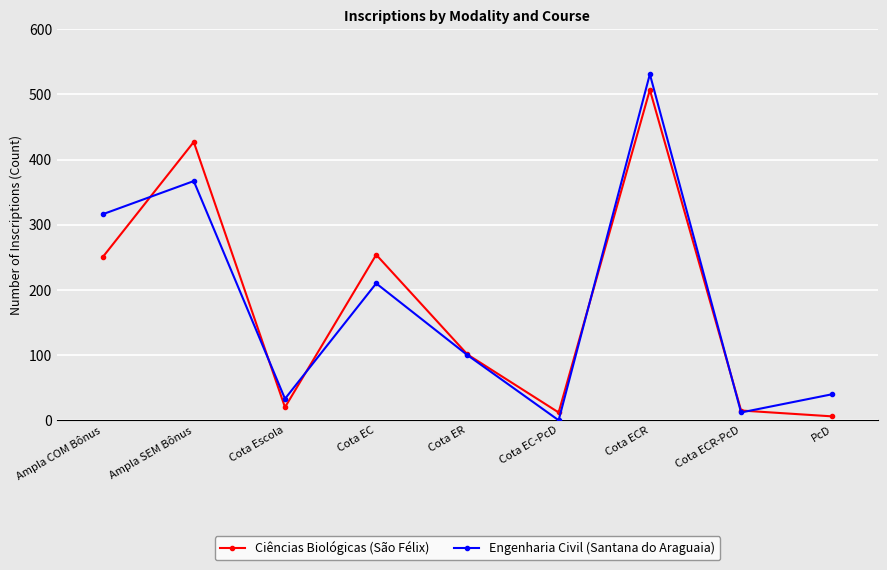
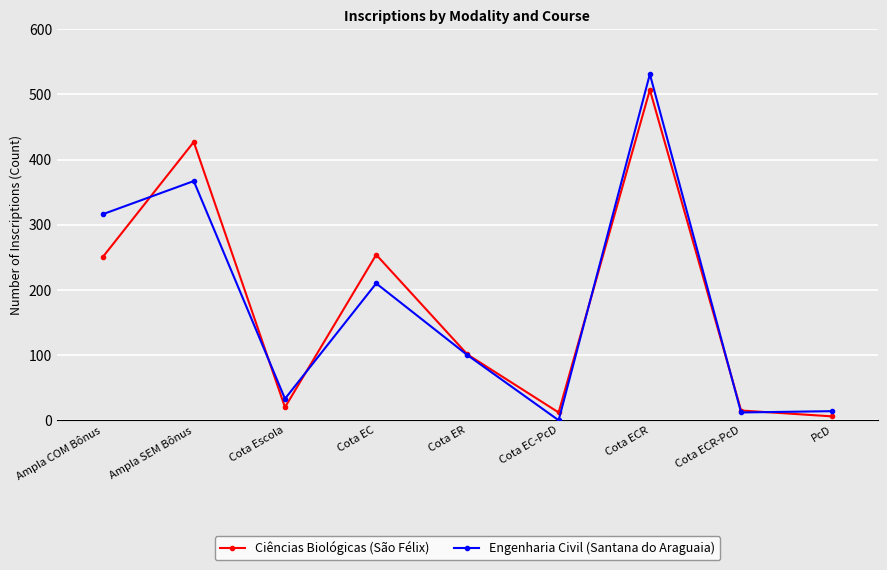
Engenharia Civil (Santana do Araguaia), PcD: 40 -> 10
